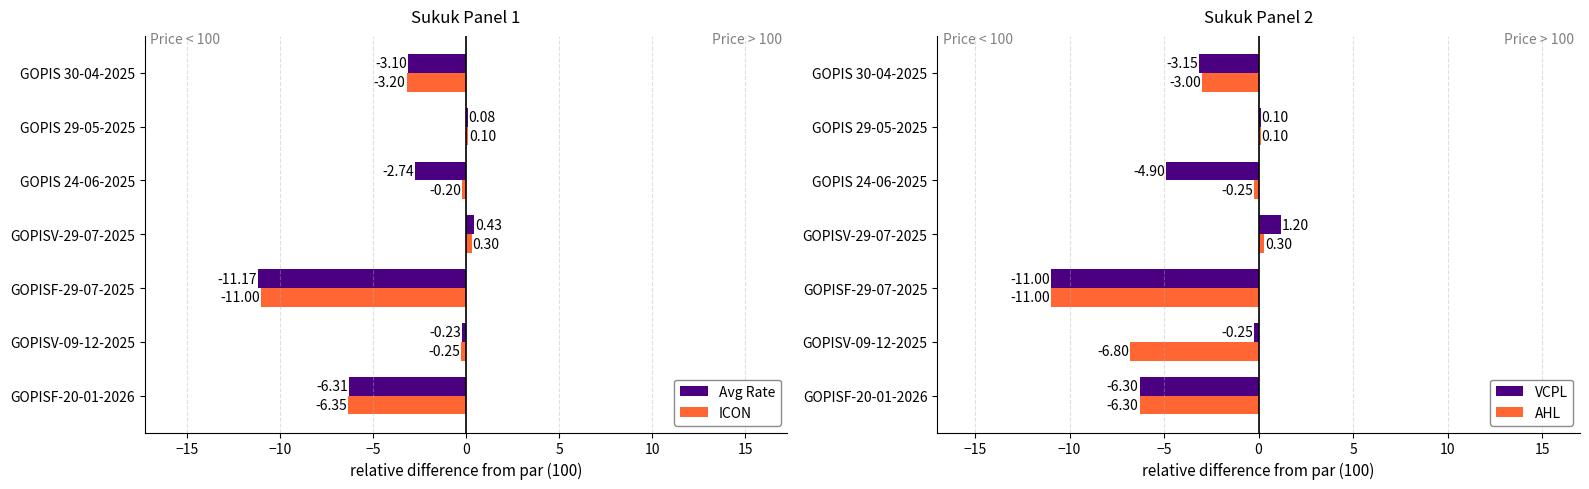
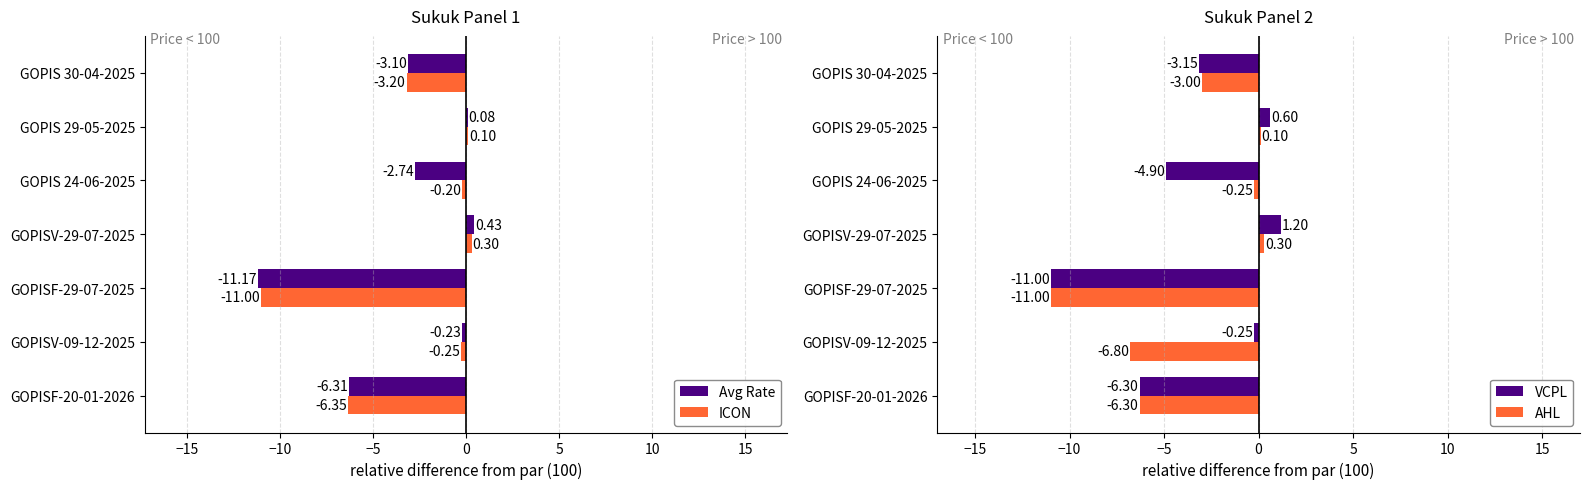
Sukuk Panel 2, VCPL, GOPIS 29-05-2025: 0.10 -> 0.60
